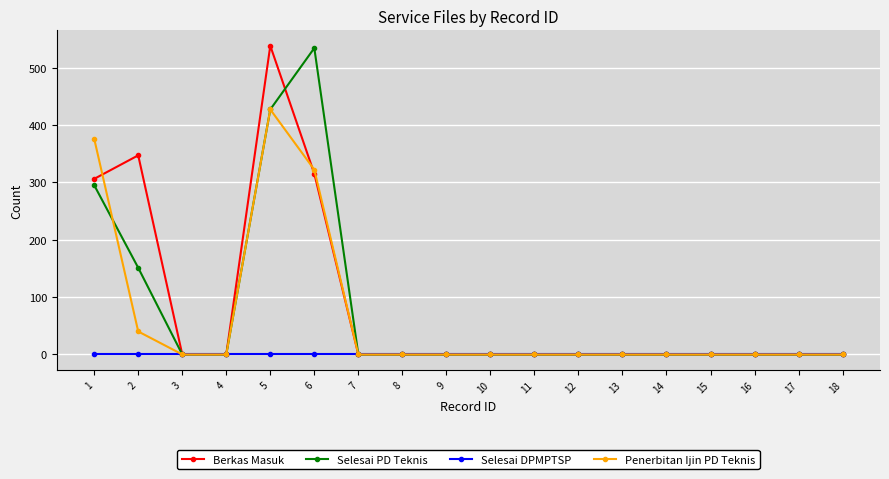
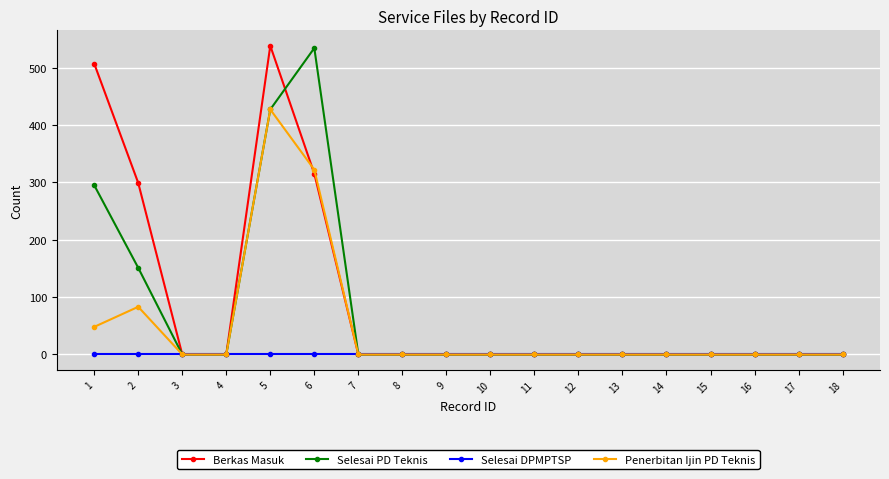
Berkas Masuk, 1: 310 -> 510
Penerbitan Ijin PD Teknis, 1: 380 -> 50
Berkas Masuk, 2: 350 -> 300
Penerbitan Ijin PD Teknis, 2: 40 -> 80
